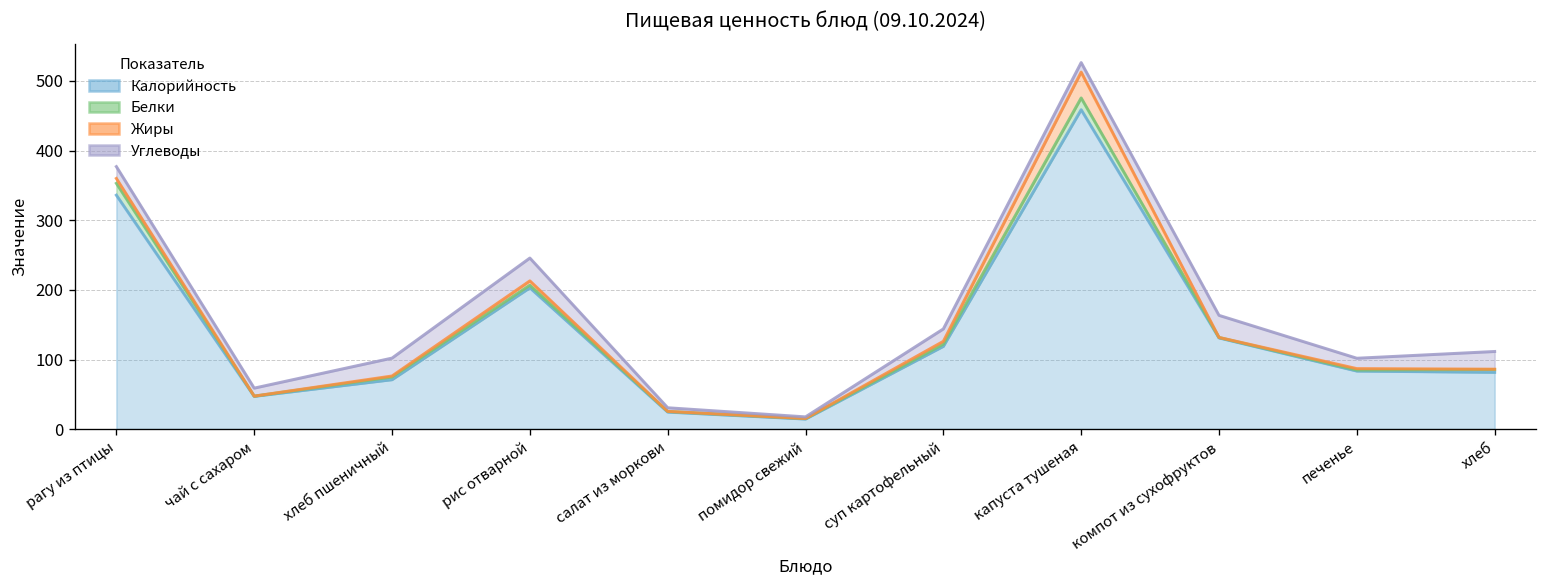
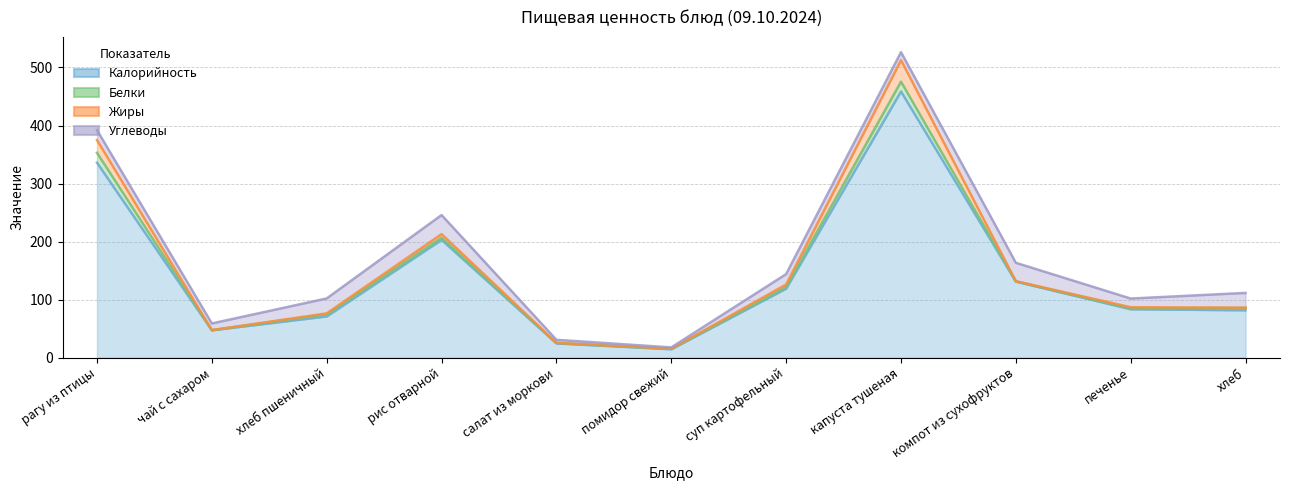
Жиры, рагу из птицы: 10 -> 20
